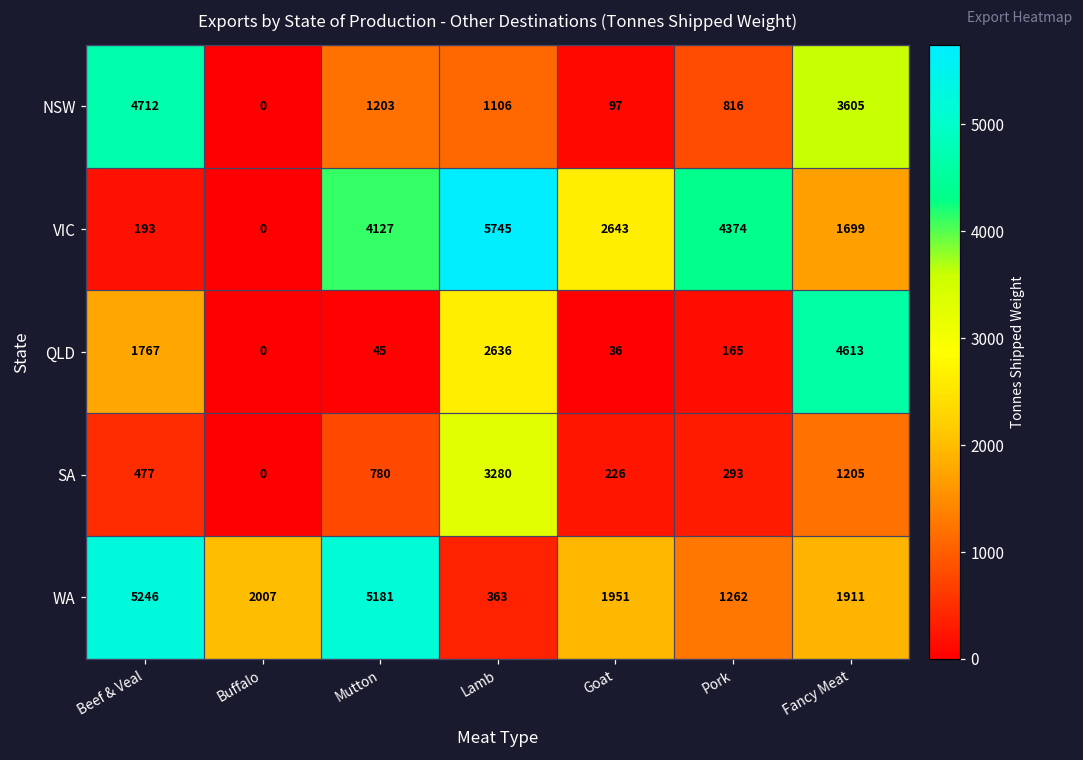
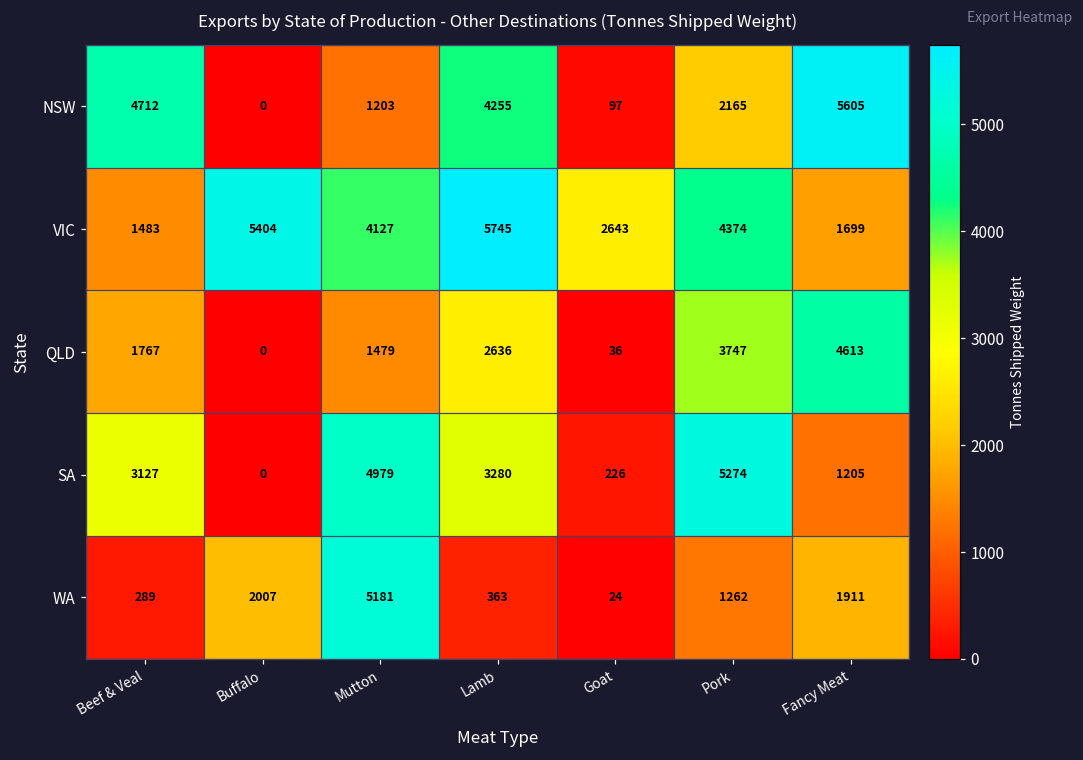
NSW, Lamb: 1106 -> 4255
NSW, Pork: 816 -> 2165
NSW, Fancy Meat: 3605 -> 5605
VIC, Beef & Veal: 193 -> 1483
VIC, Buffalo: 0 -> 5404
QLD, Mutton: 45 -> 1479
QLD, Pork: 165 -> 3747
SA, Beef & Veal: 477 -> 3127
SA, Mutton: 780 -> 4979
SA, Pork: 293 -> 5274
WA, Beef & Veal: 5246 -> 289
WA, Goat: 1951 -> 24
